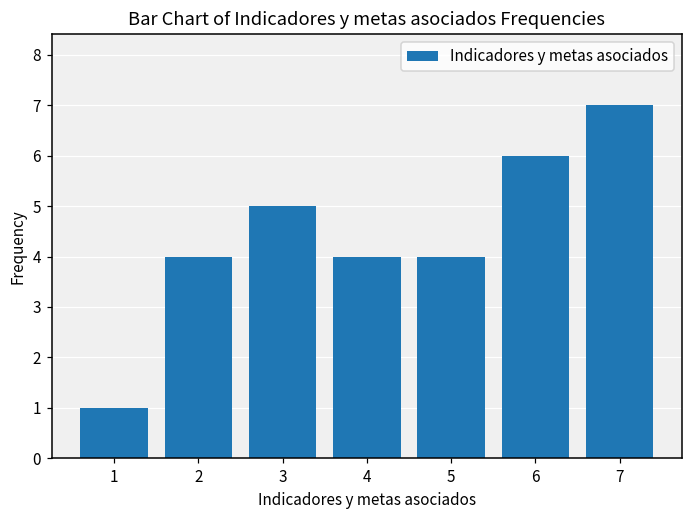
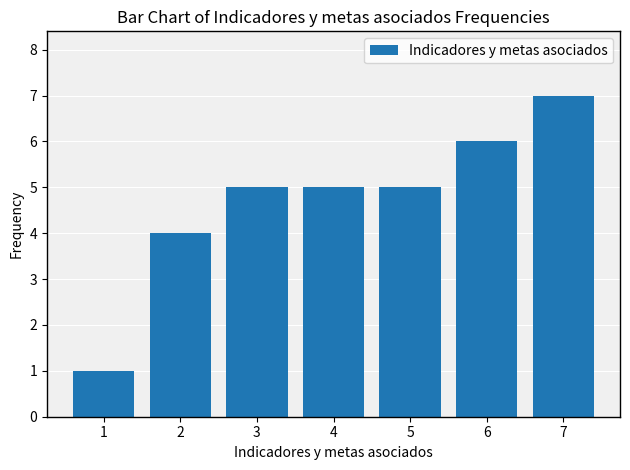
4: 4 -> 5
5: 4 -> 5
